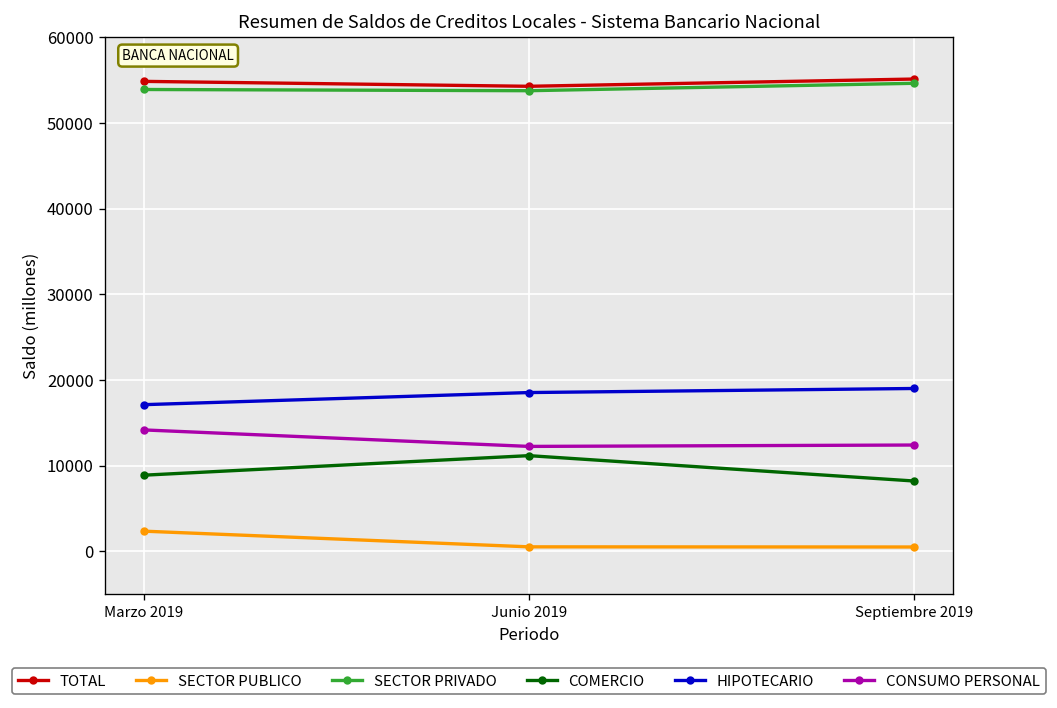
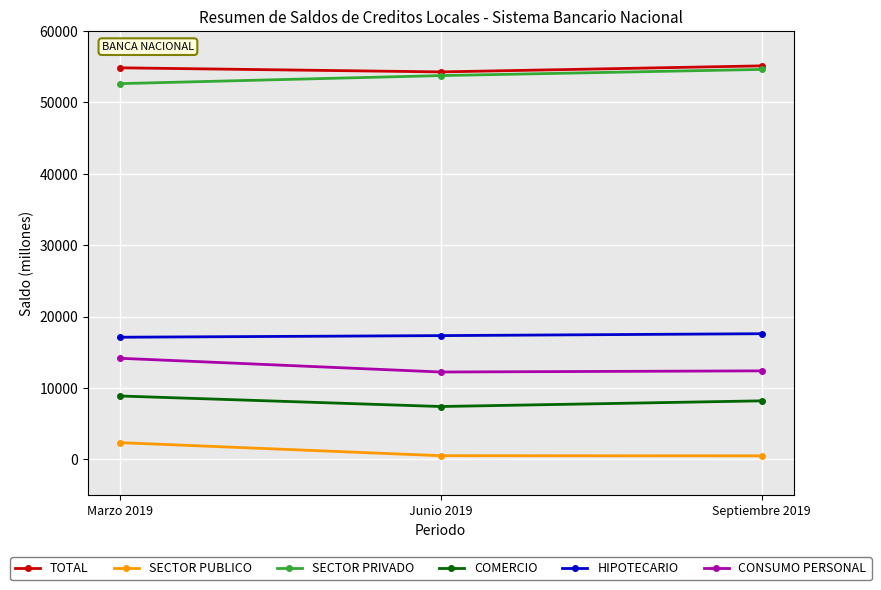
SECTOR PRIVADO, Marzo 2019: 54000 -> 53000
COMERCIO, Junio 2019: 11000 -> 7000
HIPOTECARIO, Junio 2019: 19000 -> 17000
HIPOTECARIO, Septiembre 2019: 19000 -> 18000
